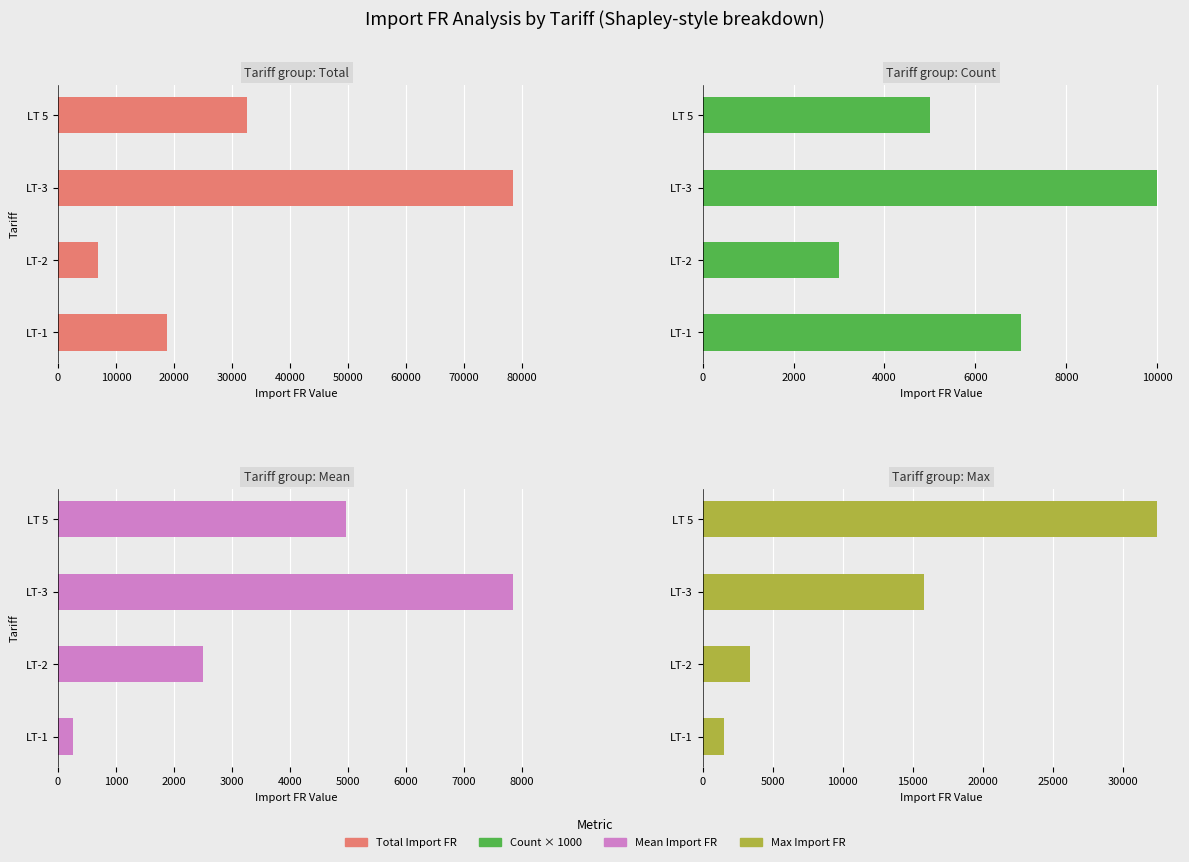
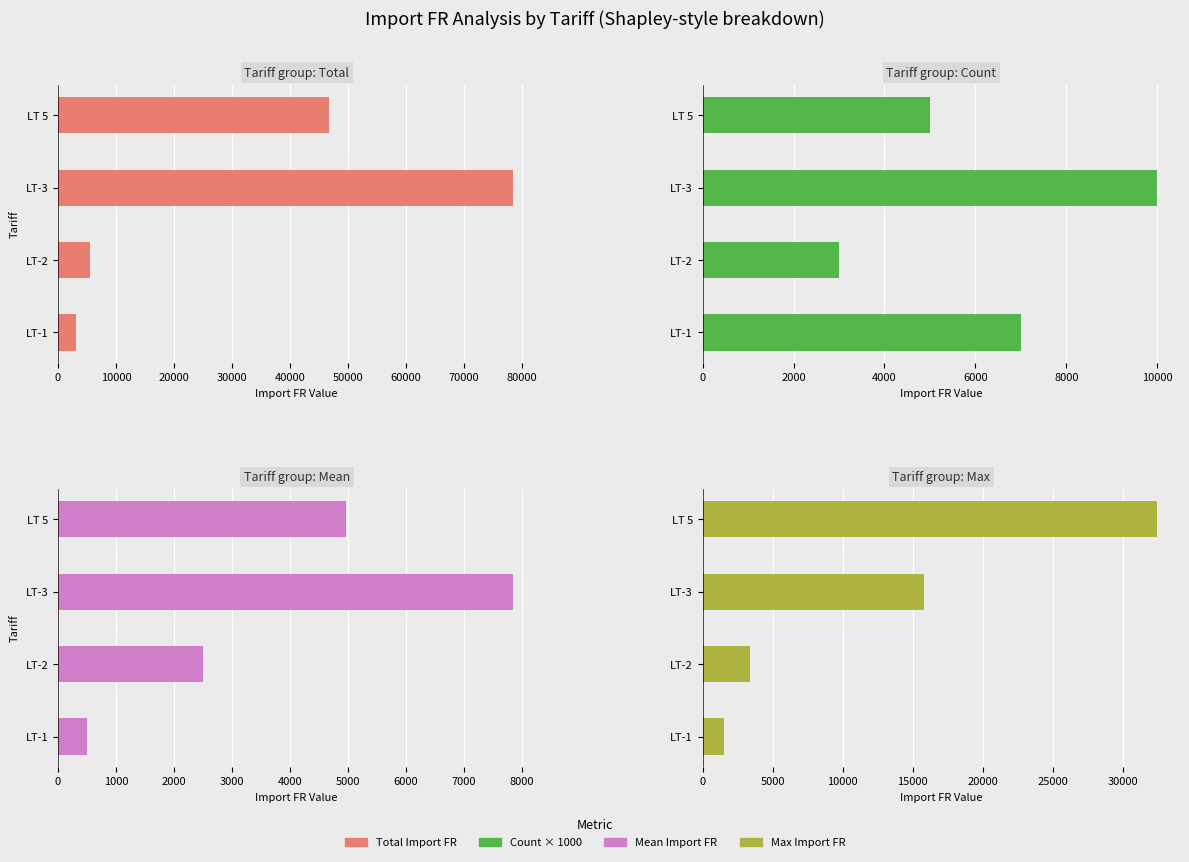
Tariff group: Total, LT 5: 33000 -> 47000
Tariff group: Total, LT-2: 7000 -> 6000
Tariff group: Total, LT-1: 19000 -> 3000
Tariff group: Mean, LT-1: 300 -> 500
